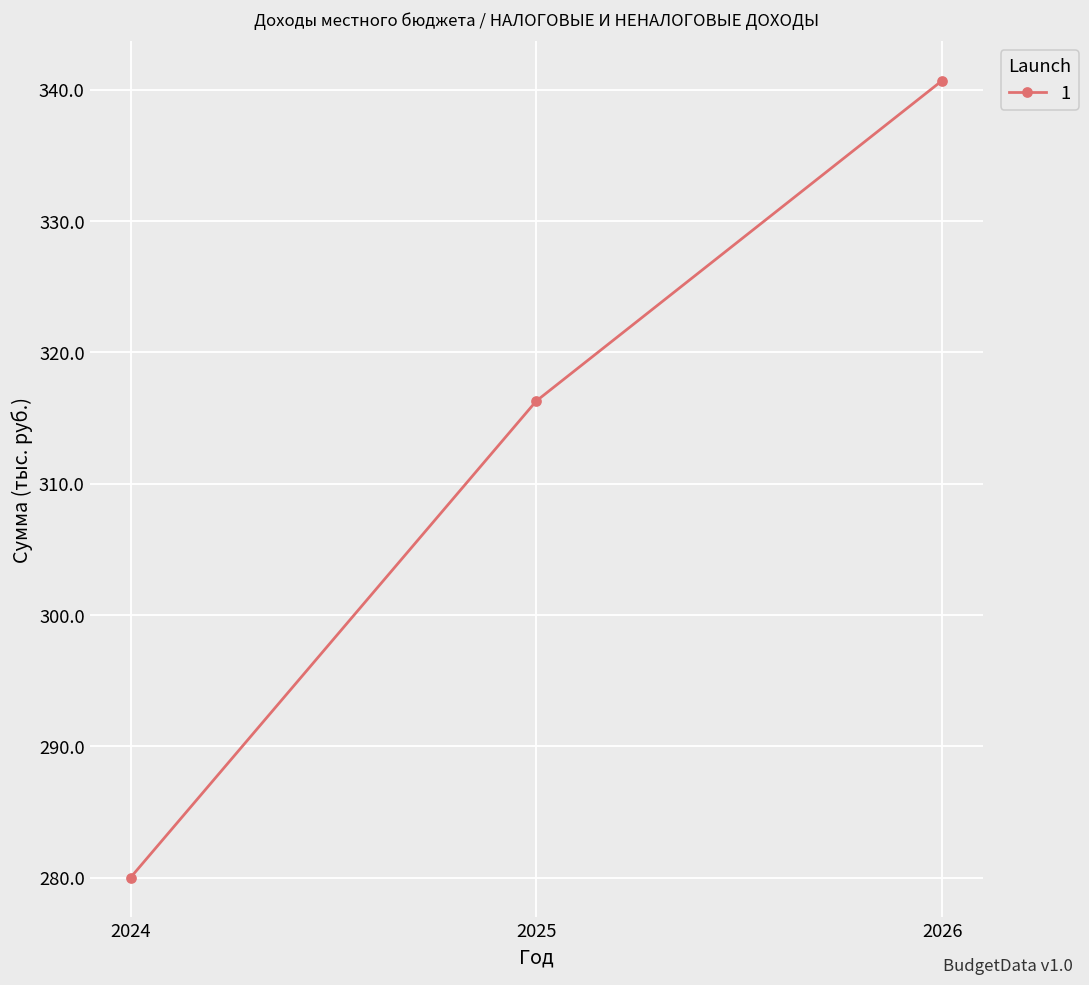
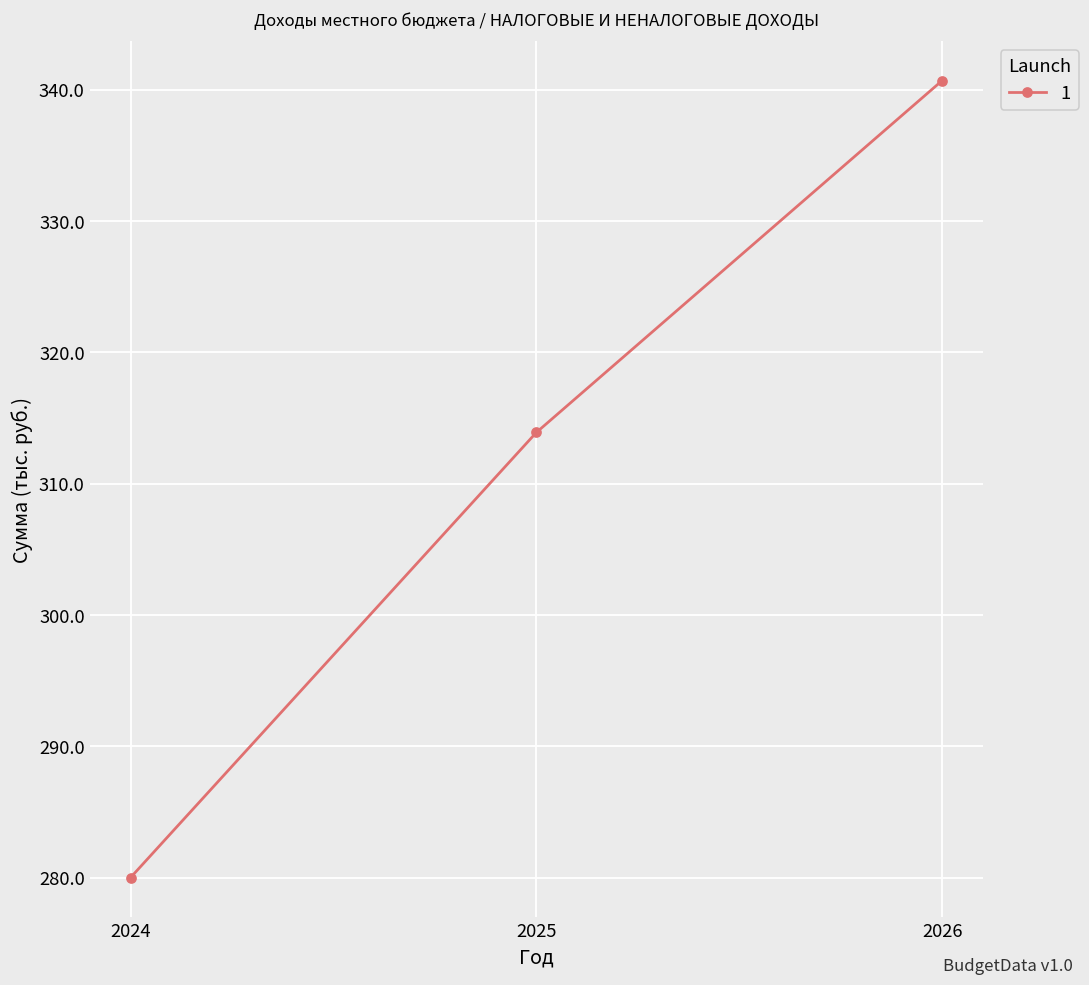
2025: 316.3 -> 313.9
